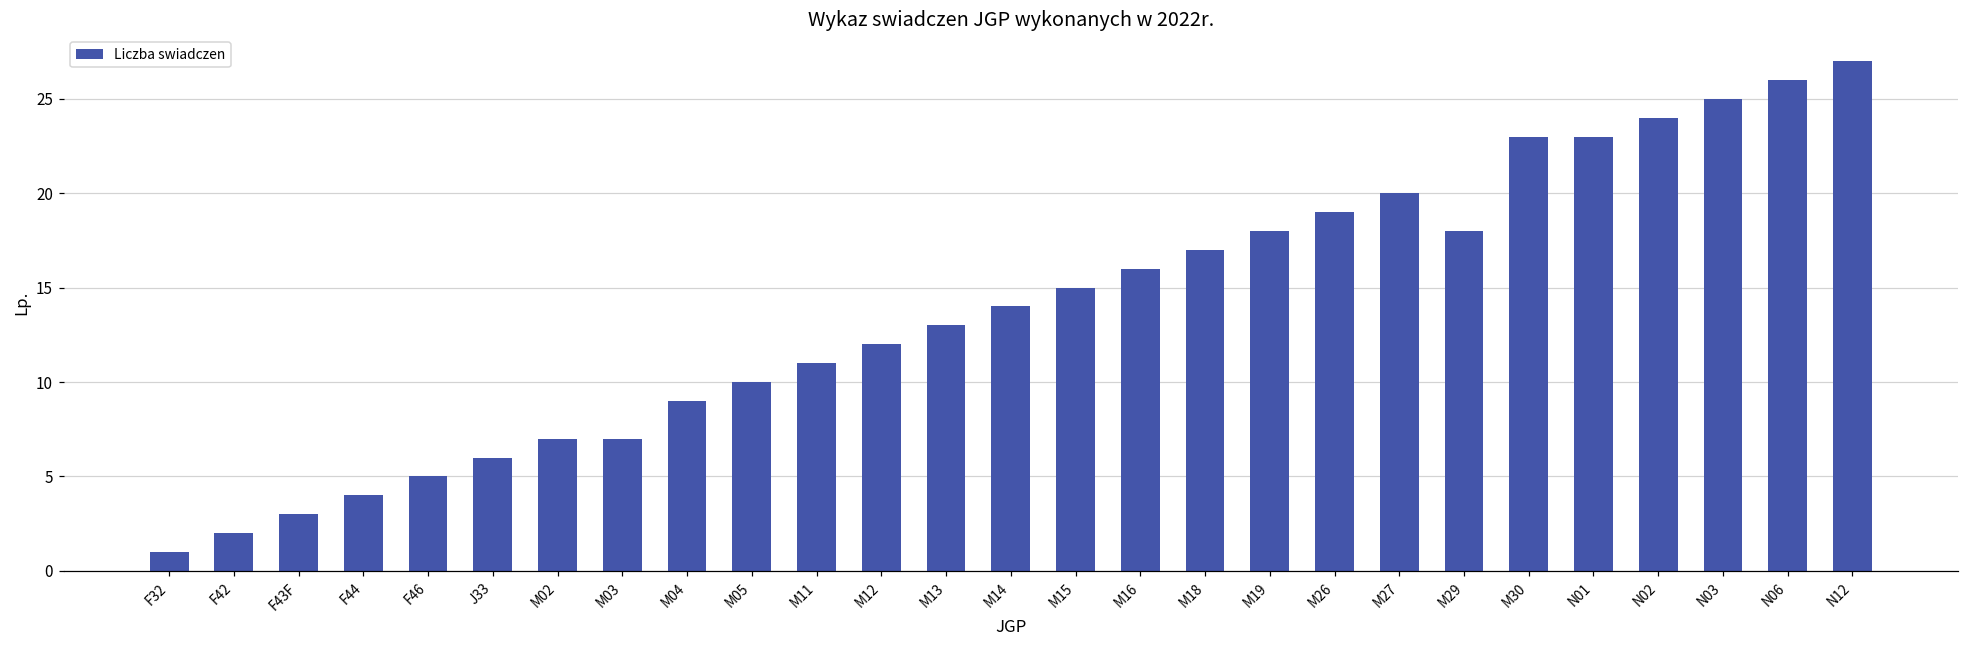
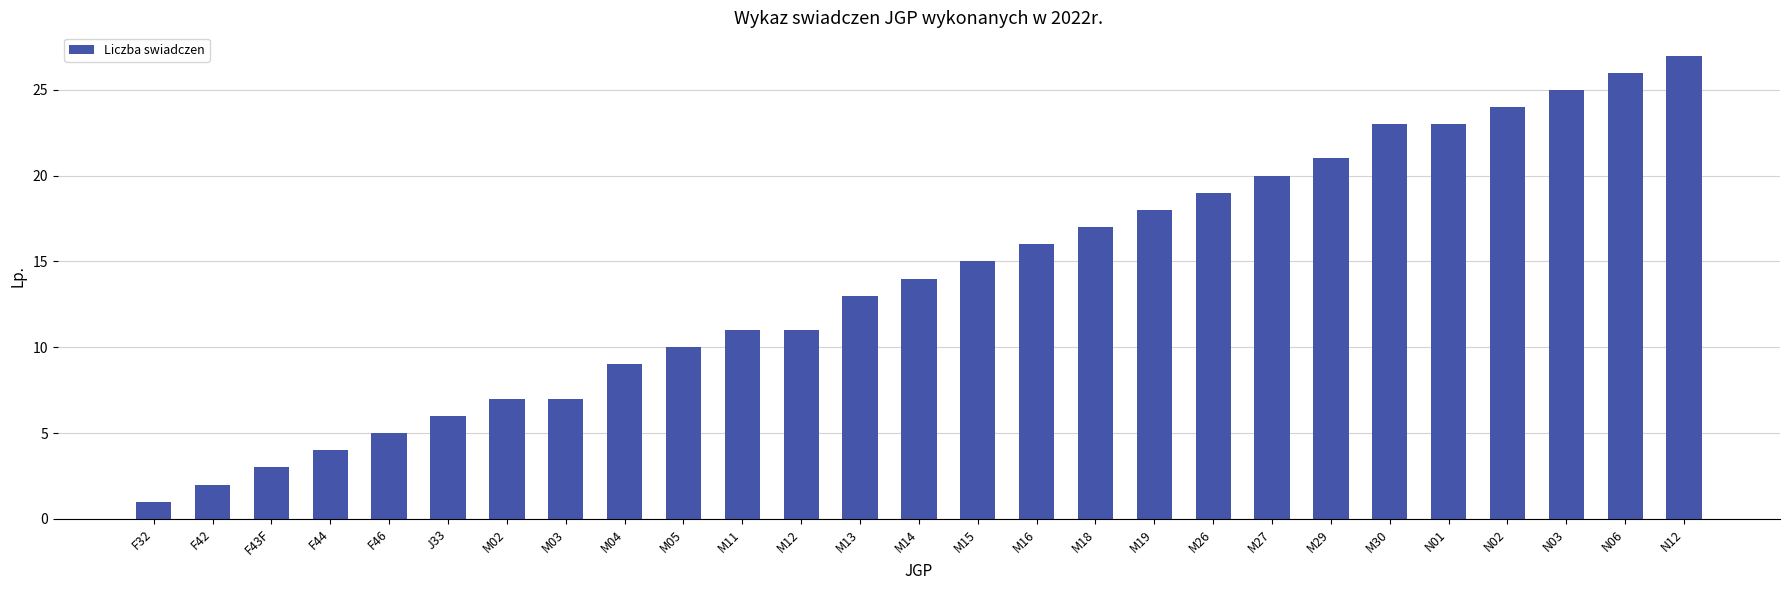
M12: 12 -> 11
M29: 18 -> 21
